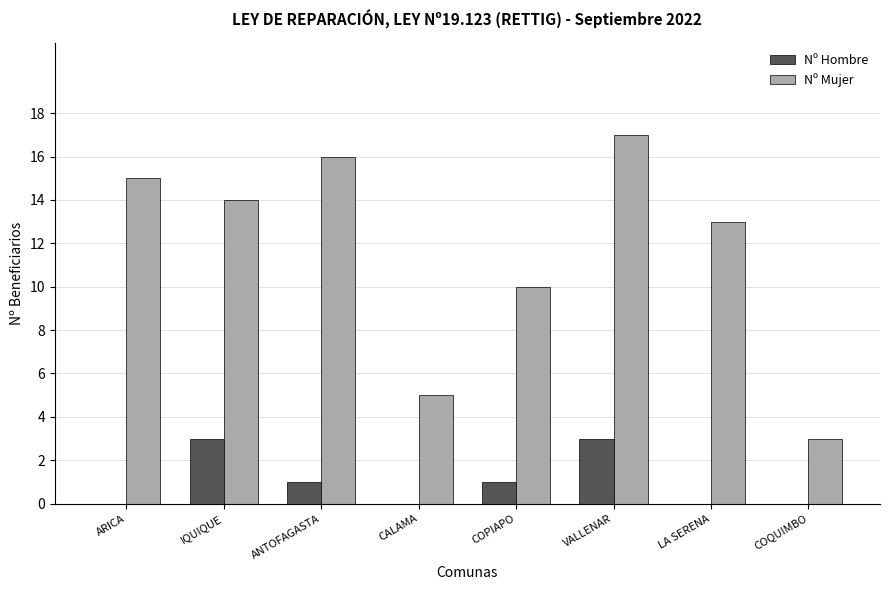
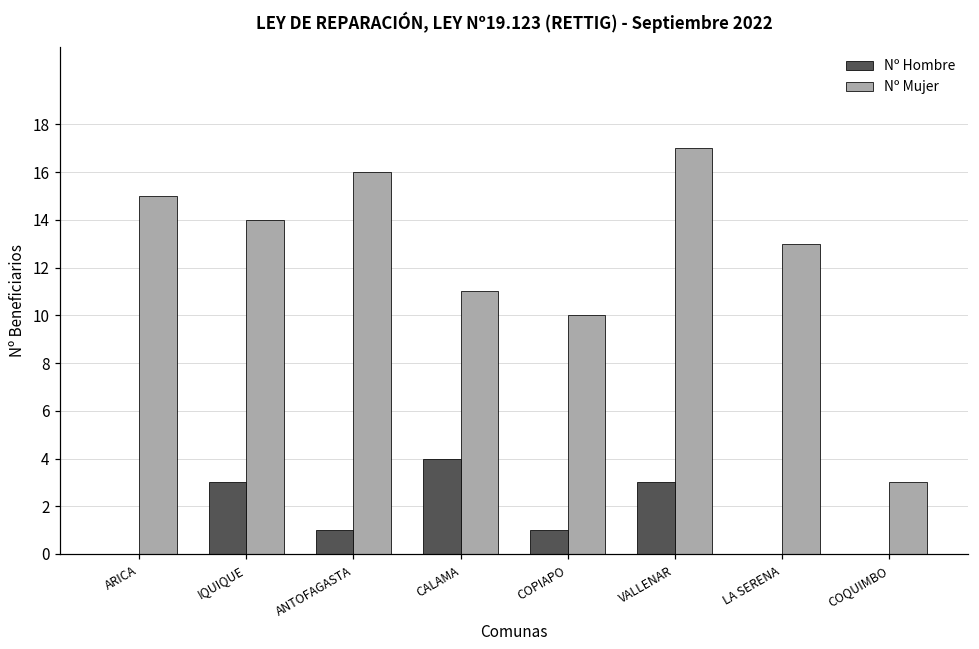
Nº Hombre, CALAMA: 0 -> 4
Nº Mujer, CALAMA: 5 -> 11
